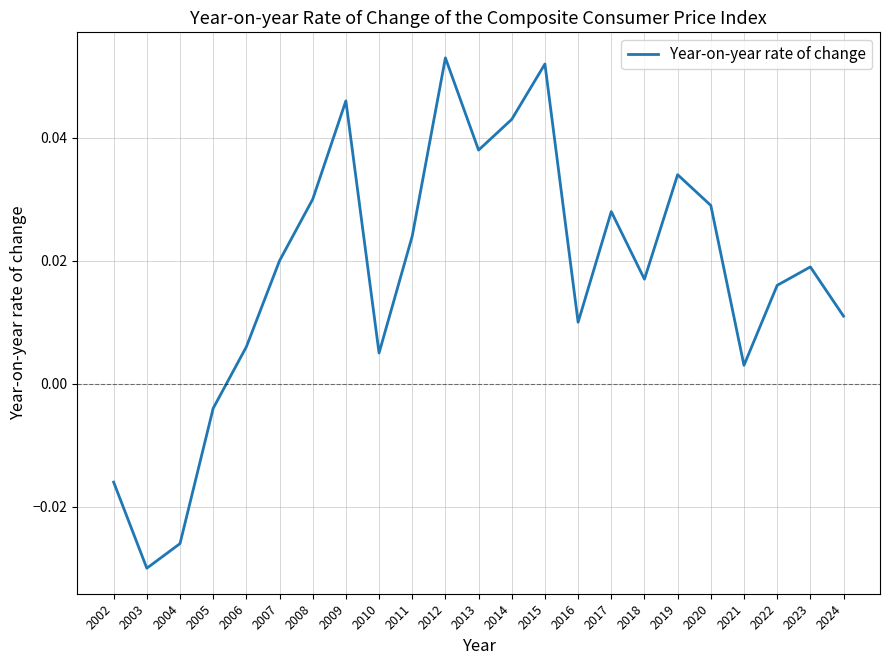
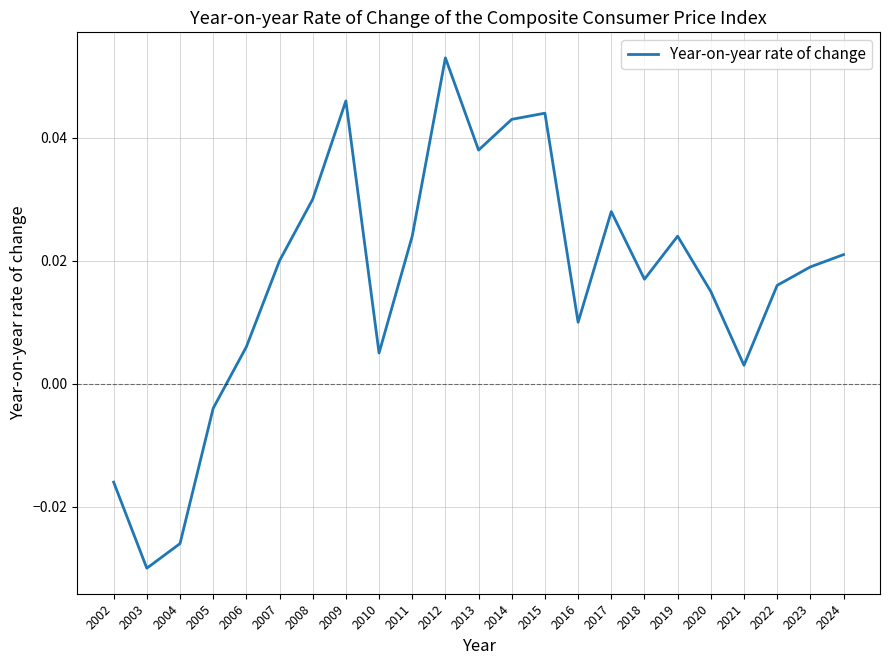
2015: 0.052 -> 0.044
2019: 0.034 -> 0.024
2020: 0.029 -> 0.015
2024: 0.011 -> 0.021
